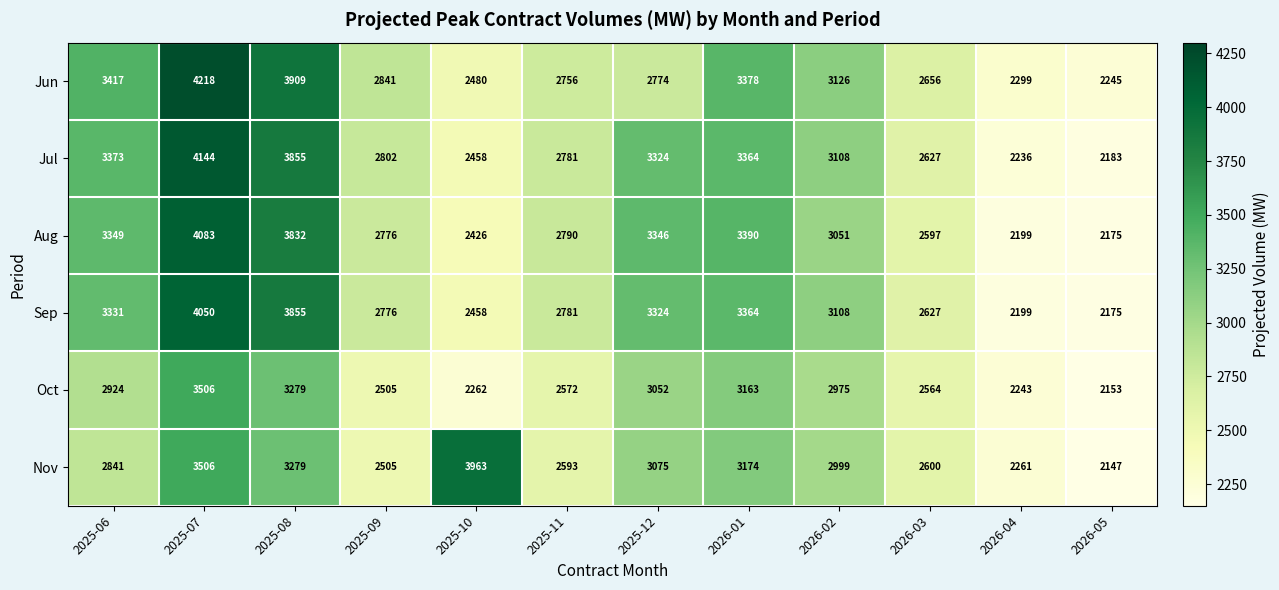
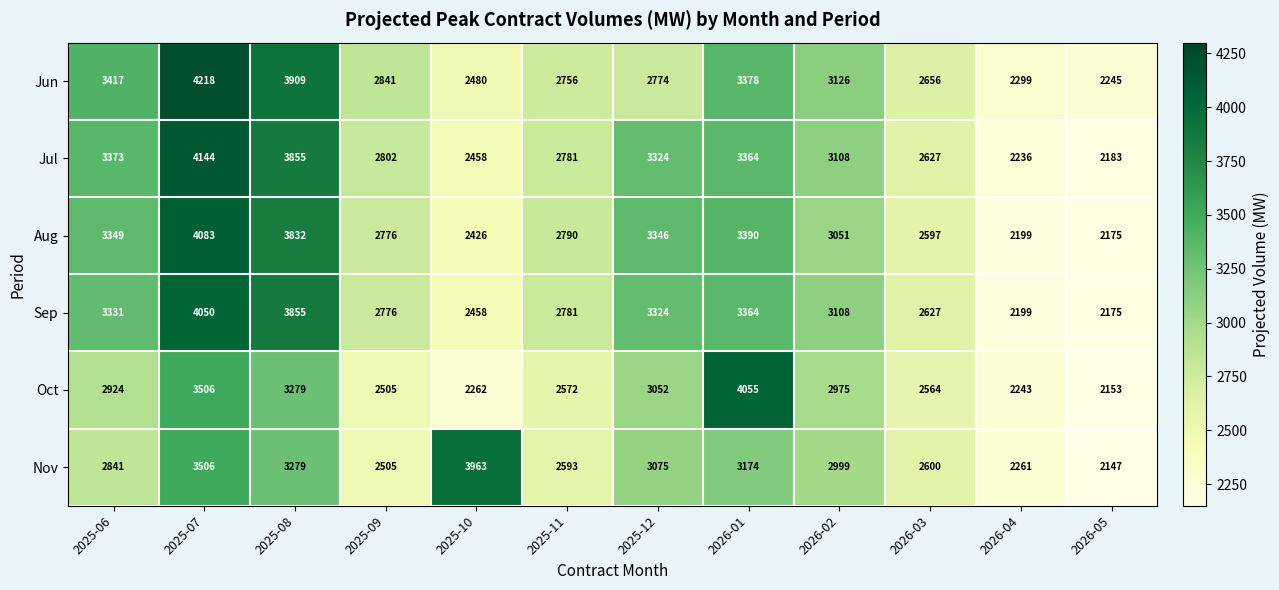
Oct, 2026-01: 3163 -> 4055
